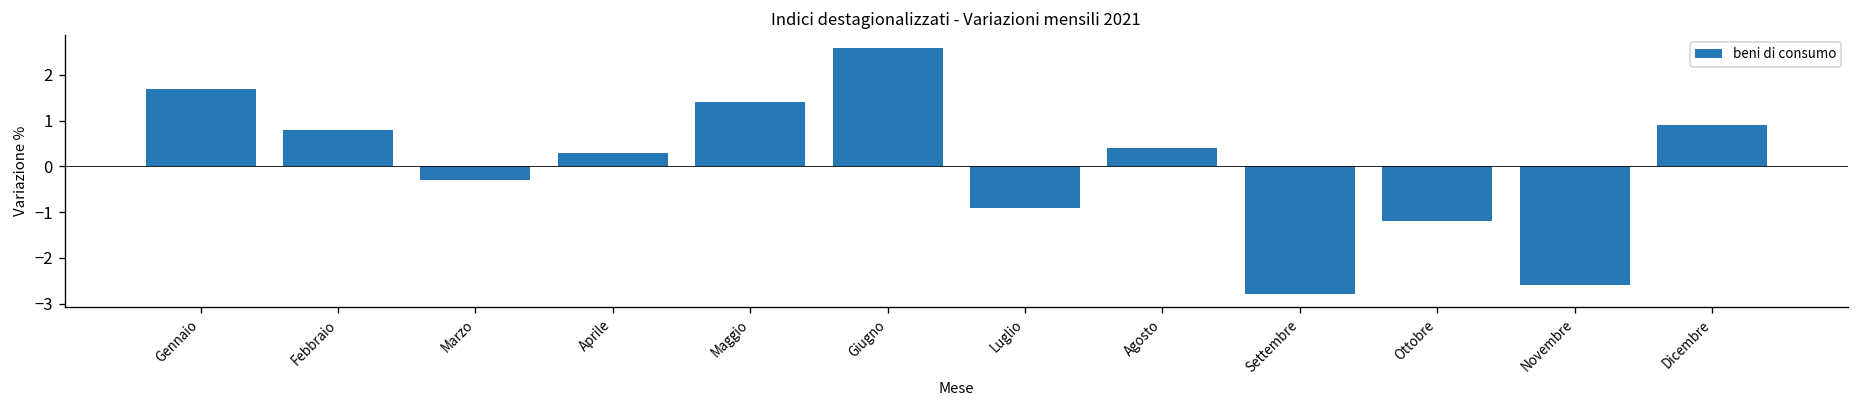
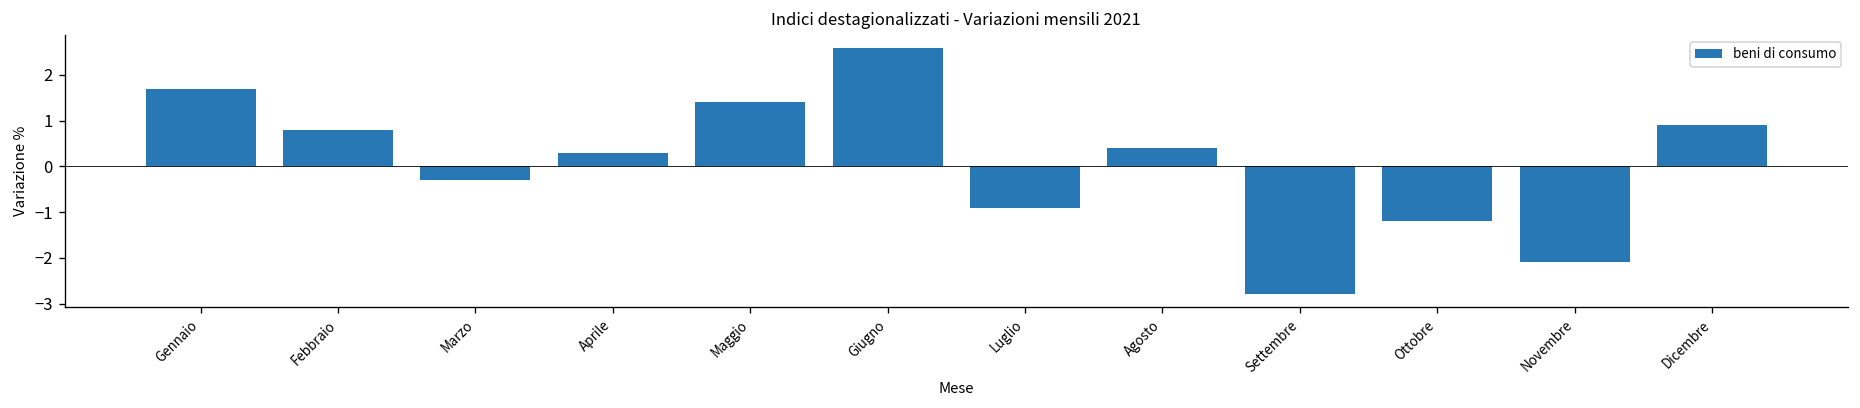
Novembre: -2.6 -> -2.1
